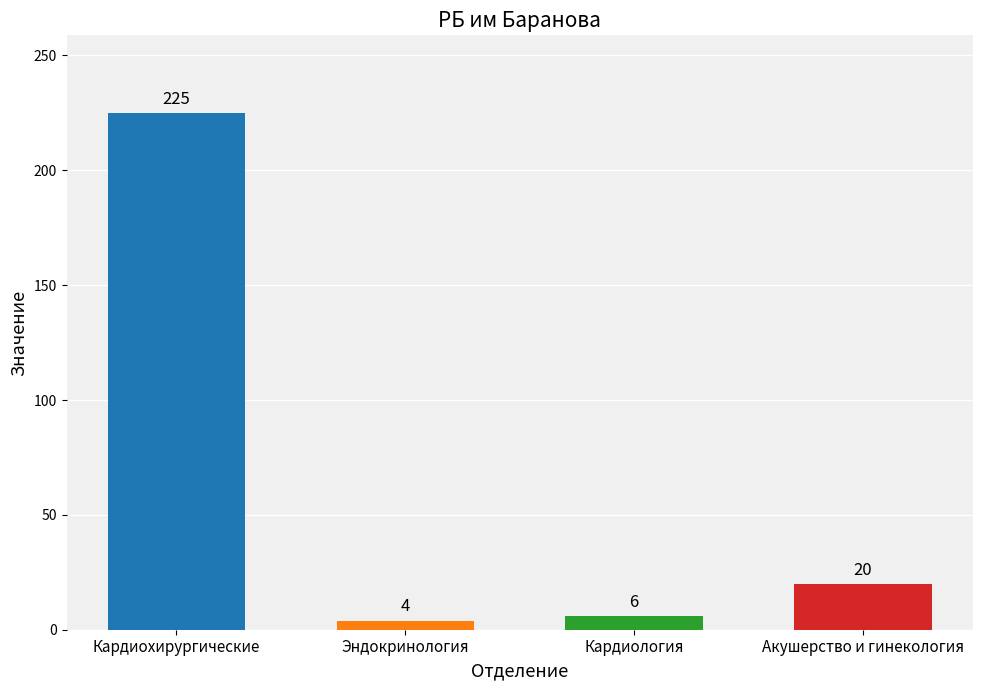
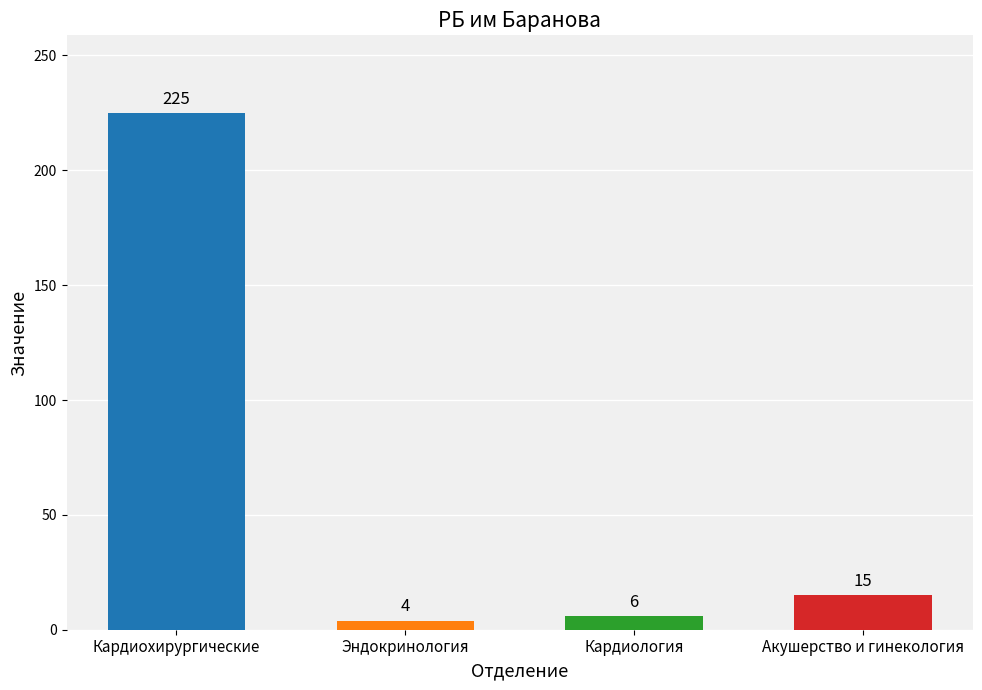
Акушерство и гинекология: 20 -> 15
